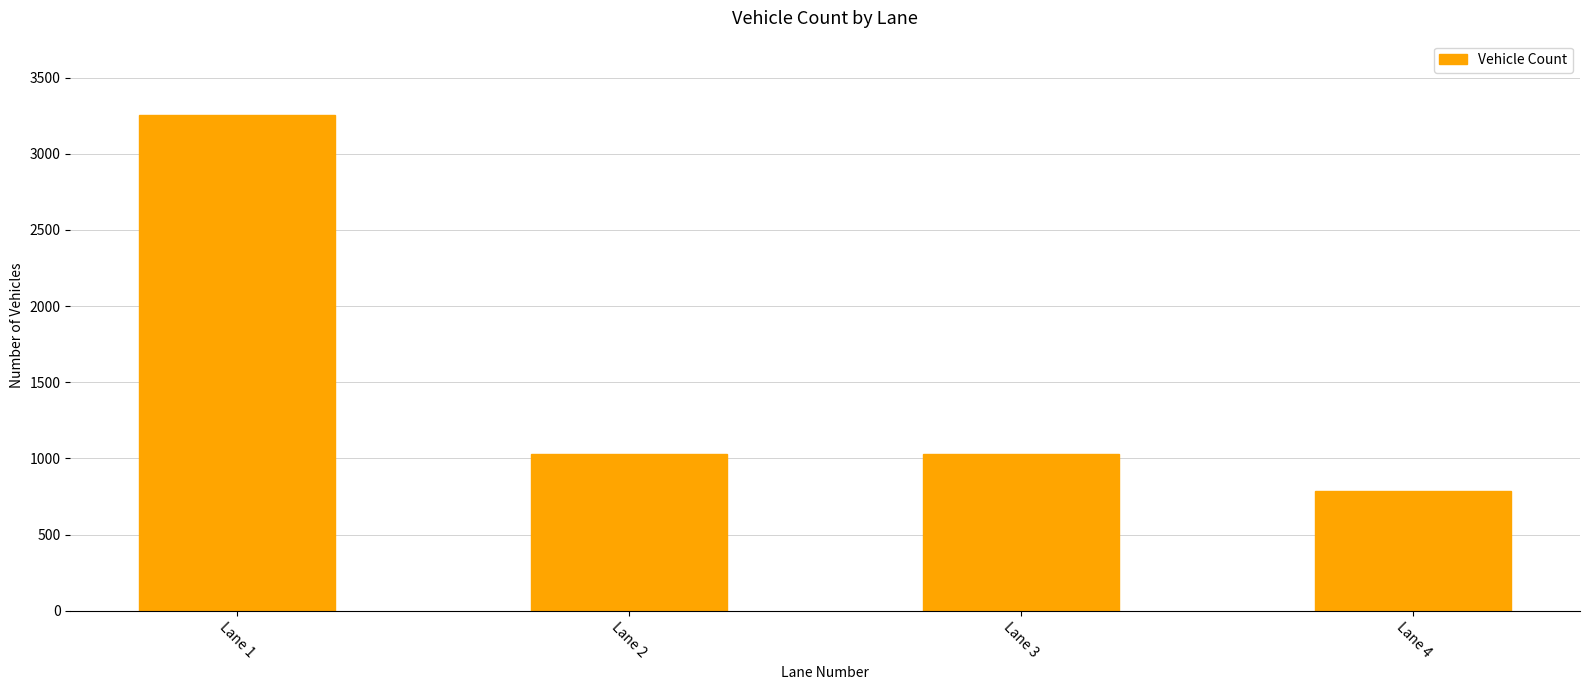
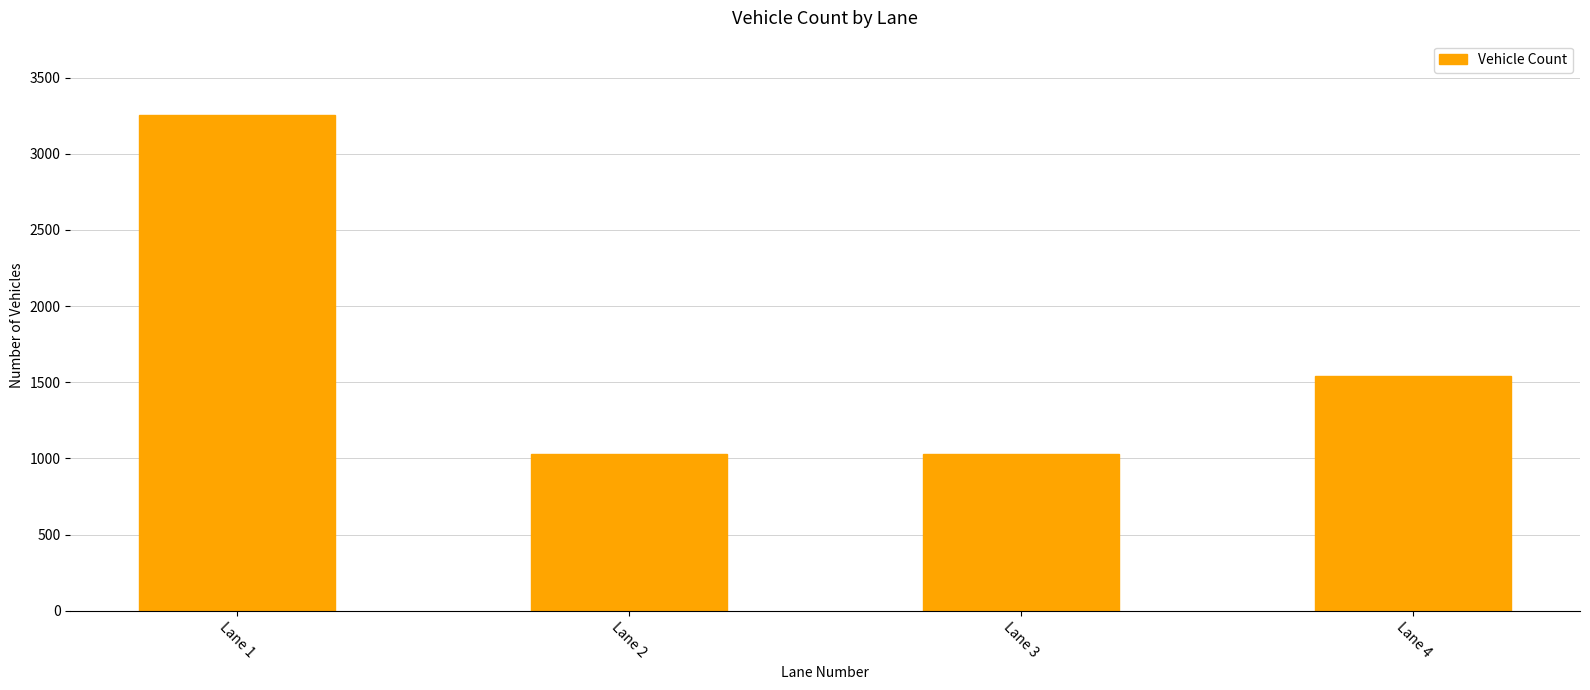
Lane 4: 790 -> 1540
